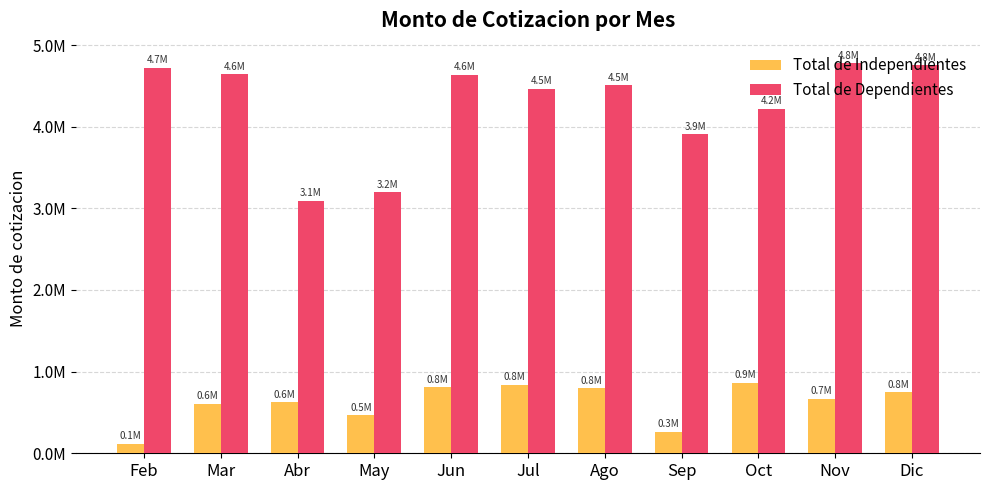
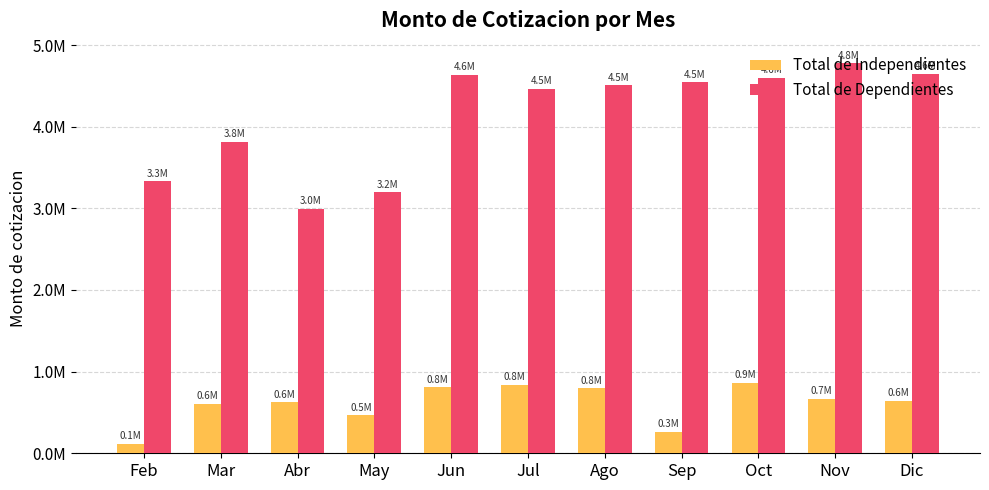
Total de Dependientes, Feb: 4.7M -> 3.3M
Total de Dependientes, Mar: 4.6M -> 3.8M
Total de Dependientes, Abr: 3.1M -> 3.0M
Total de Dependientes, Sep: 3.9M -> 4.5M
Total de Dependientes, Oct: 4.2M -> 4.6M
Total de Independientes, Dic: 0.8M -> 0.6M
Total de Dependientes, Dic: 4.8M -> 4.6M
